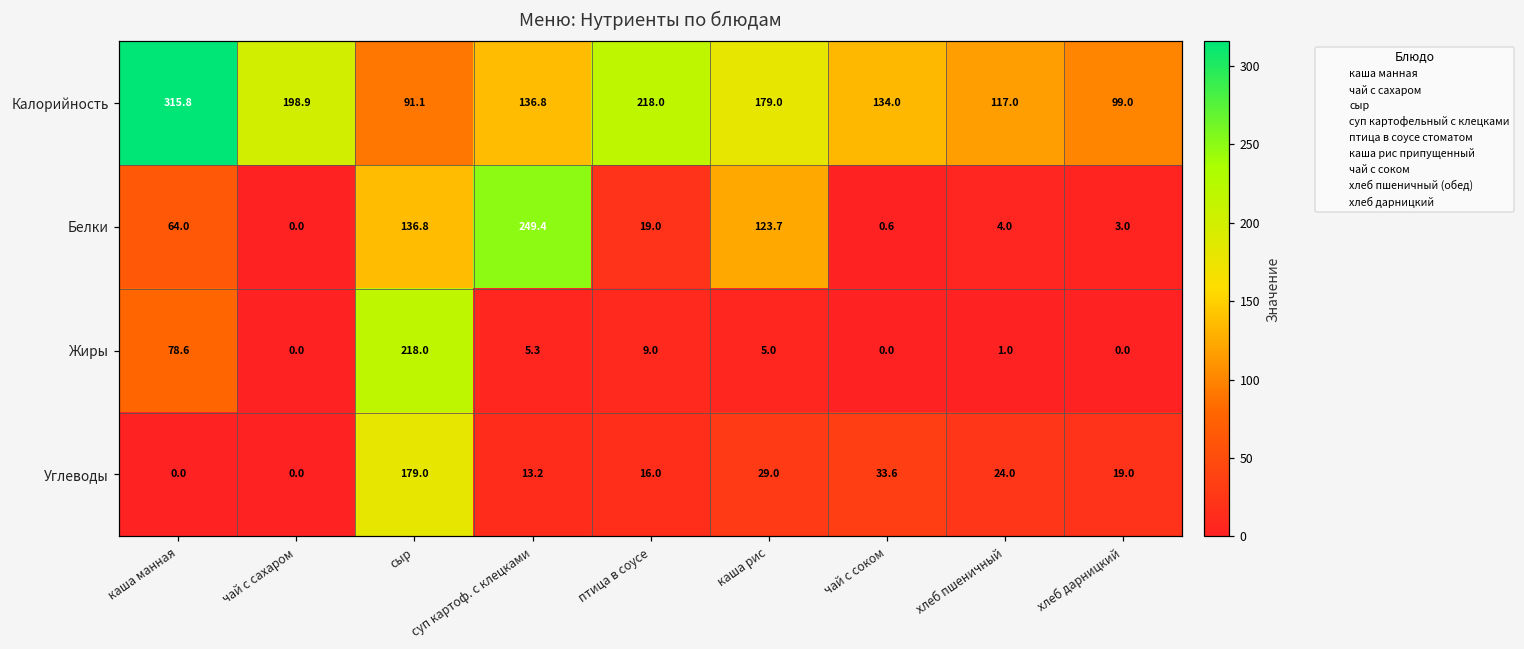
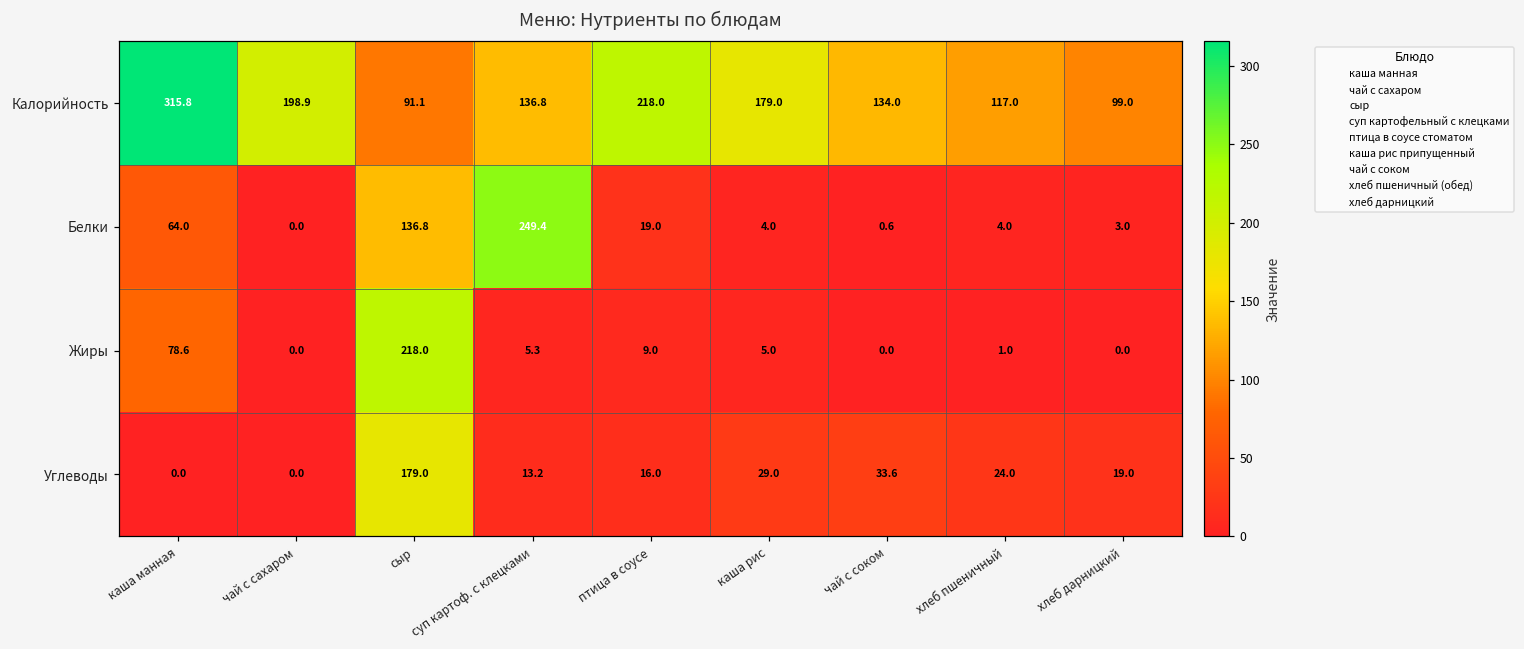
Белки, каша рис: 123.7 -> 4.0
